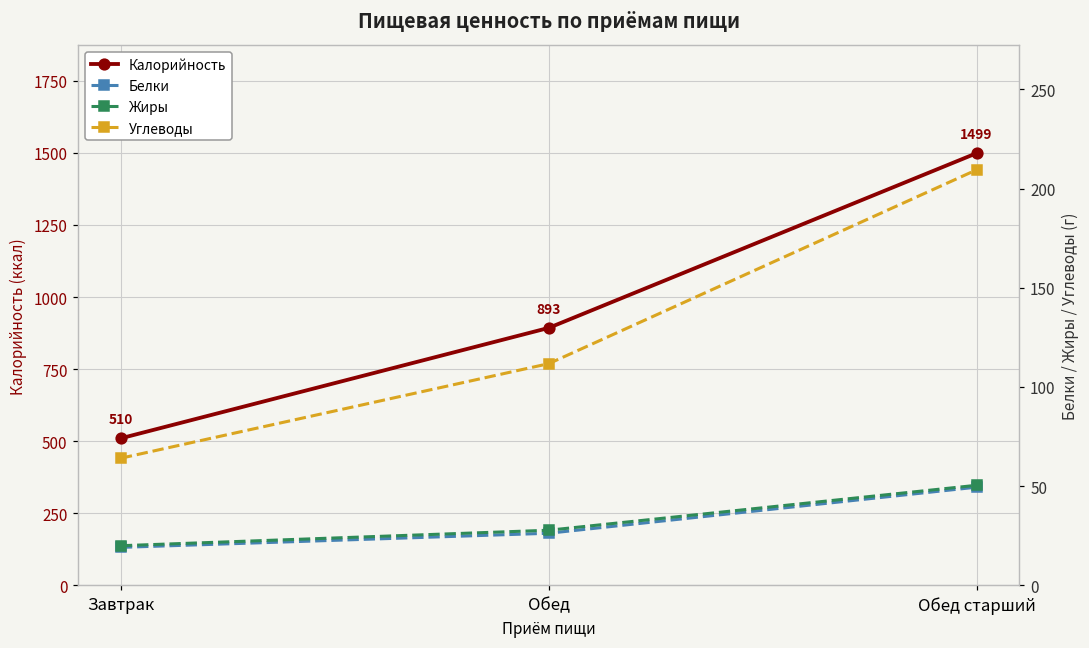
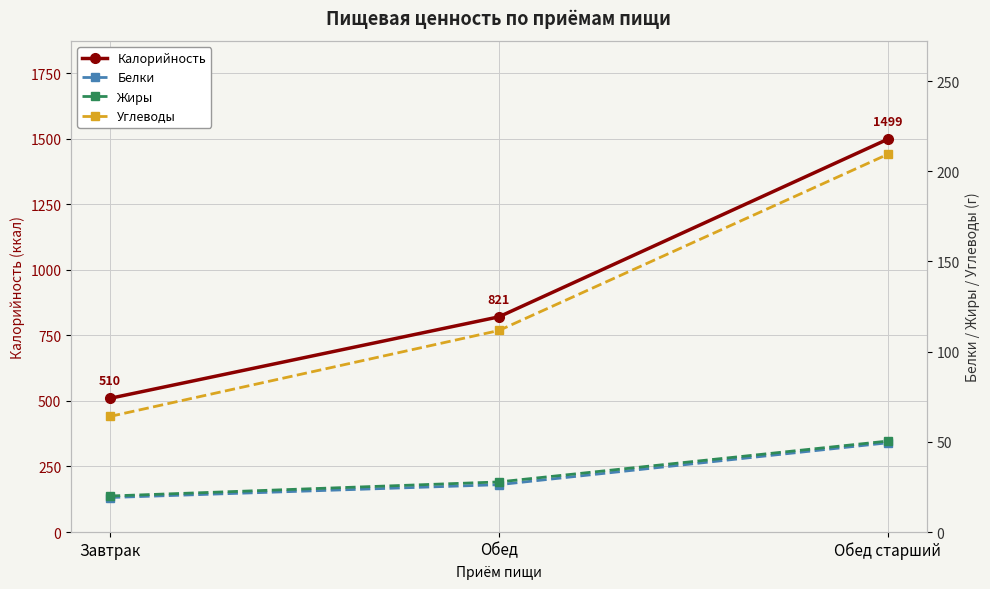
Калорийность, Обед: 893 -> 821
